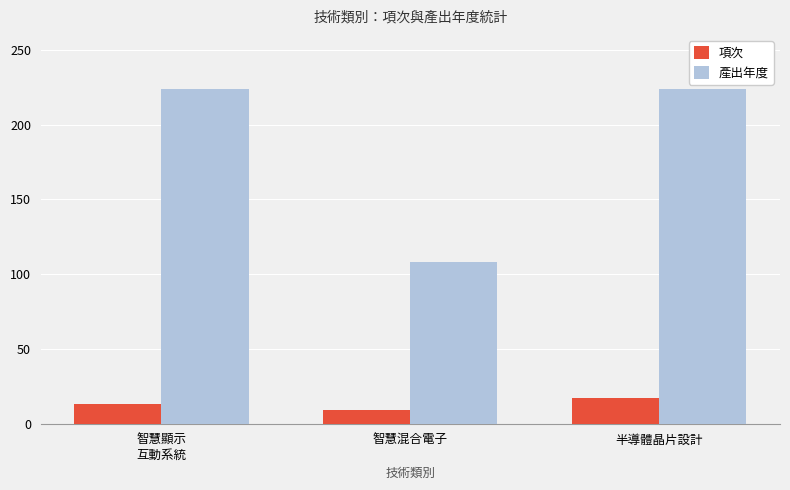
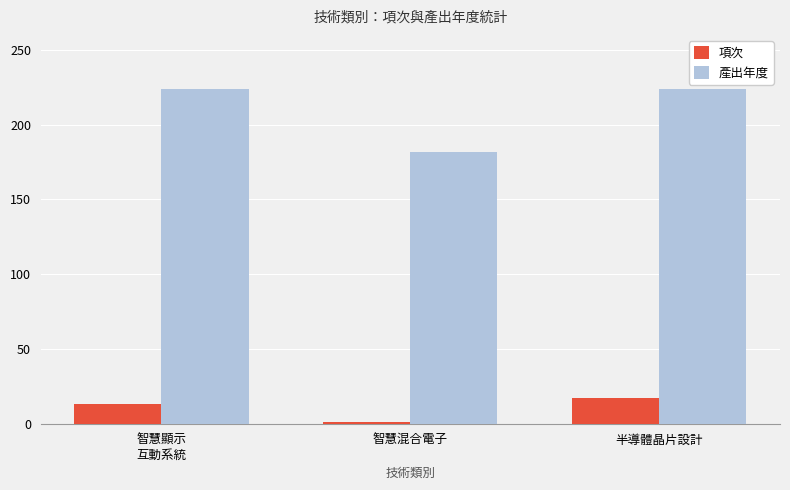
項次, 智慧混合電子: 9 -> 1
產出年度, 智慧混合電子: 108 -> 182
